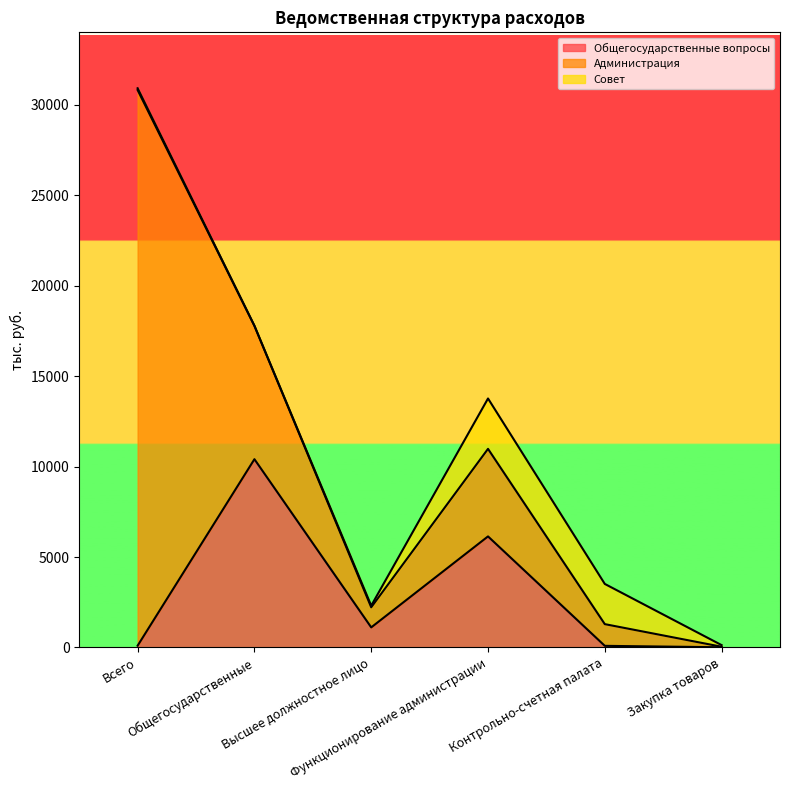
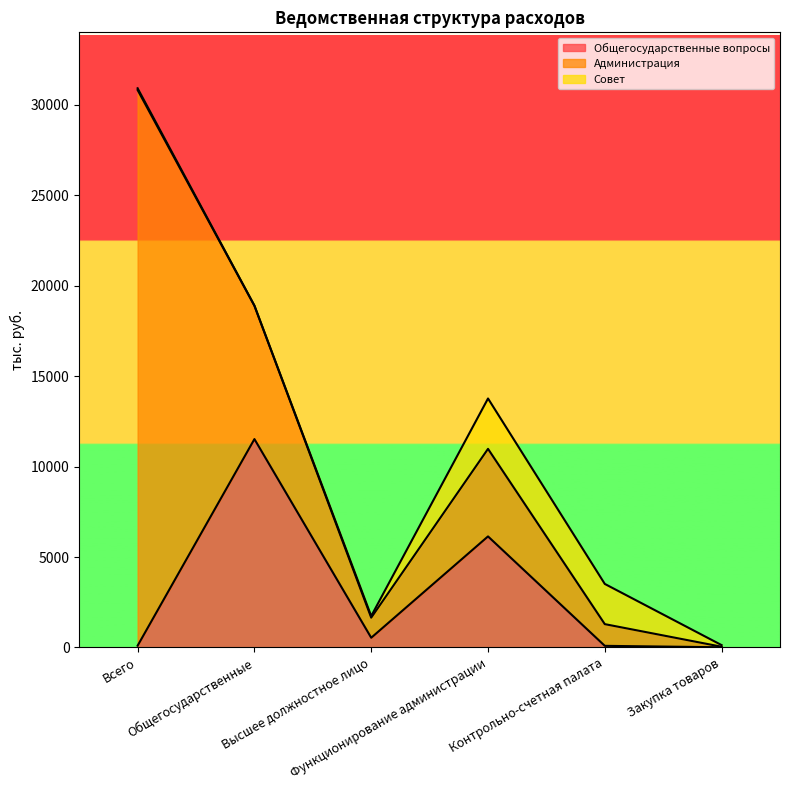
Общегосударственные вопросы, Общегосударственные: 10400 -> 11500
Общегосударственные вопросы, Высшее должностное лицо: 1100 -> 500
